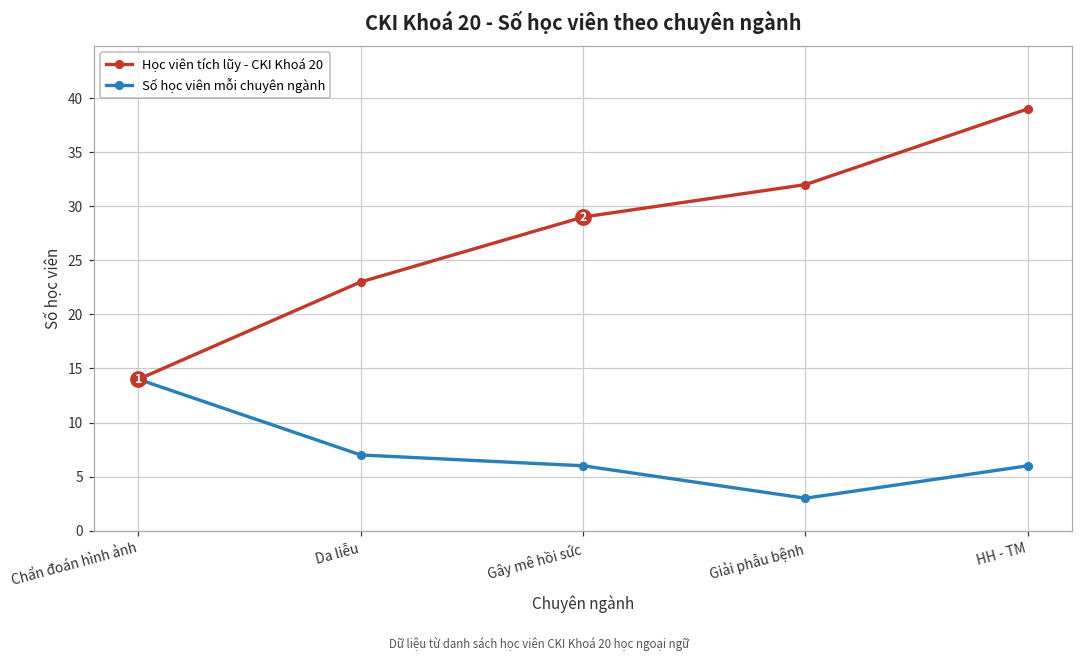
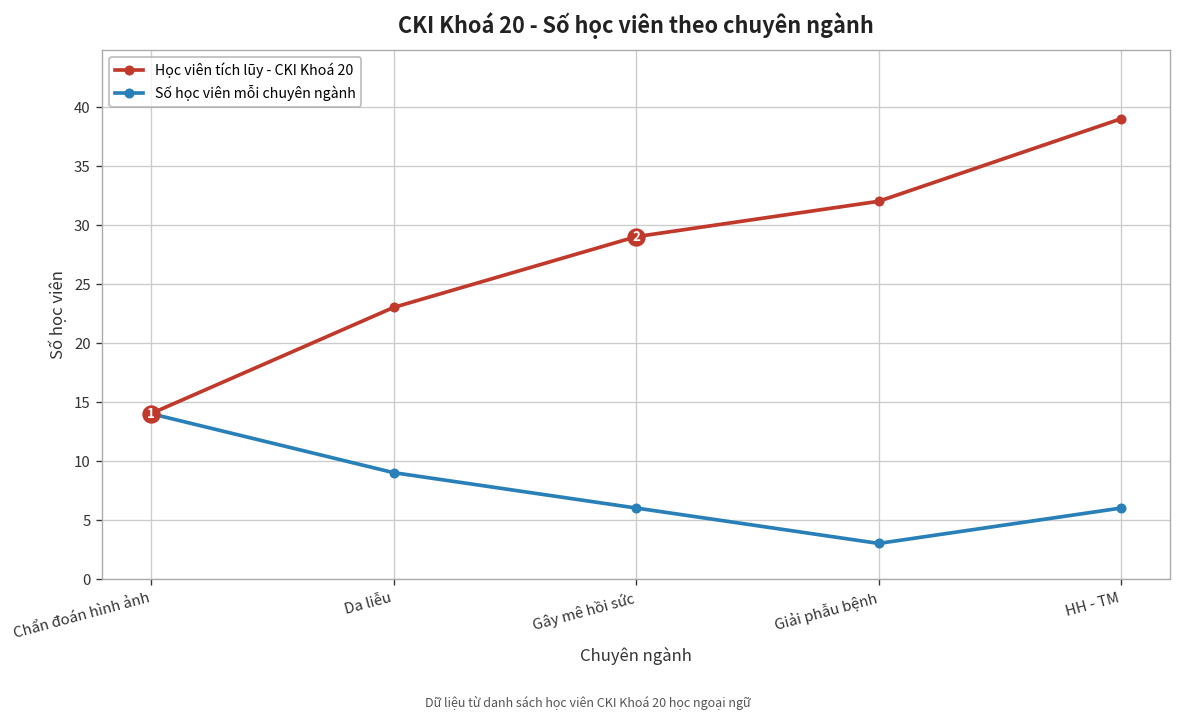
Số học viên mỗi chuyên ngành, Da liễu: 7 -> 9
